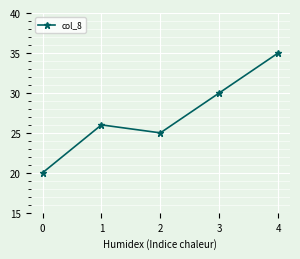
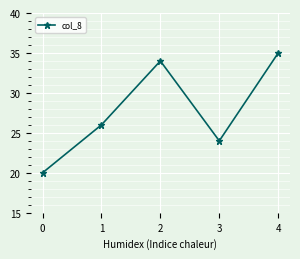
2: 25 -> 34
3: 30 -> 24
